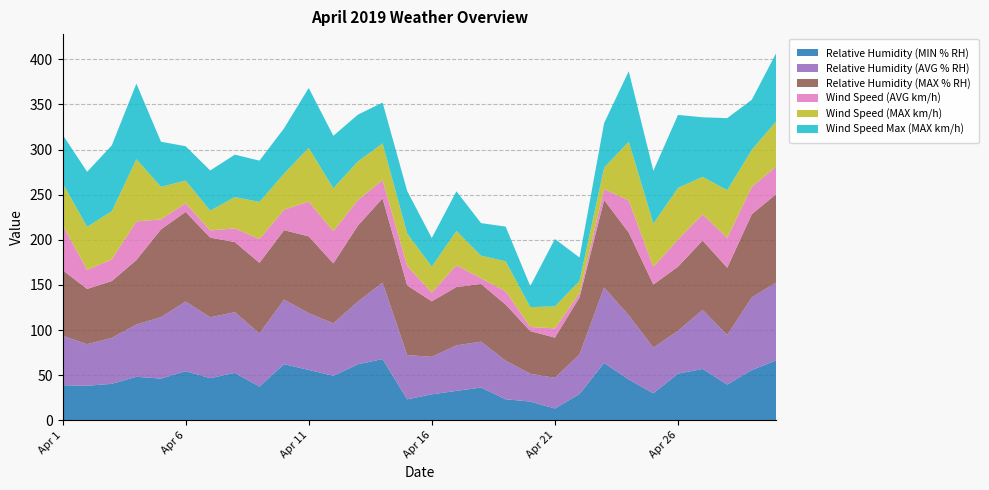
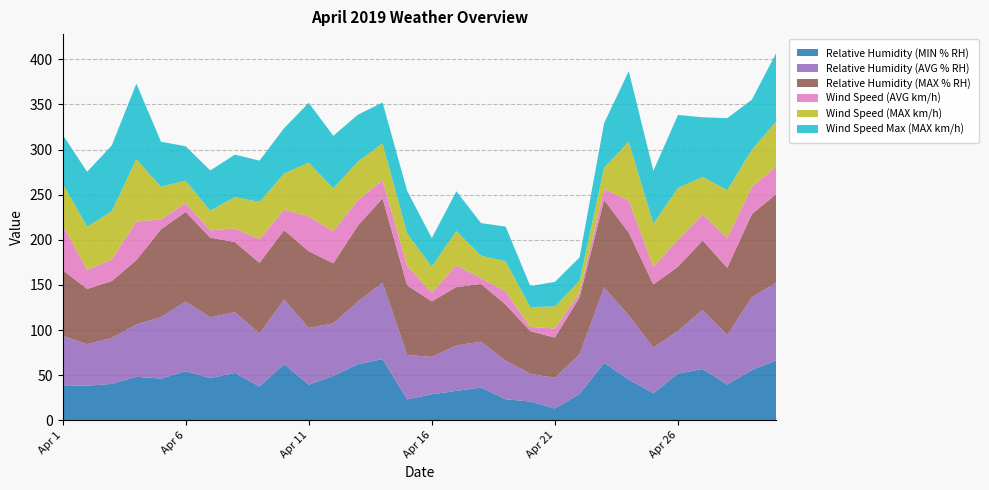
Relative Humidity (MIN % RH), Apr 11: 60 -> 40
Wind Speed Max (MAX km/h), Apr 21: 70 -> 30
